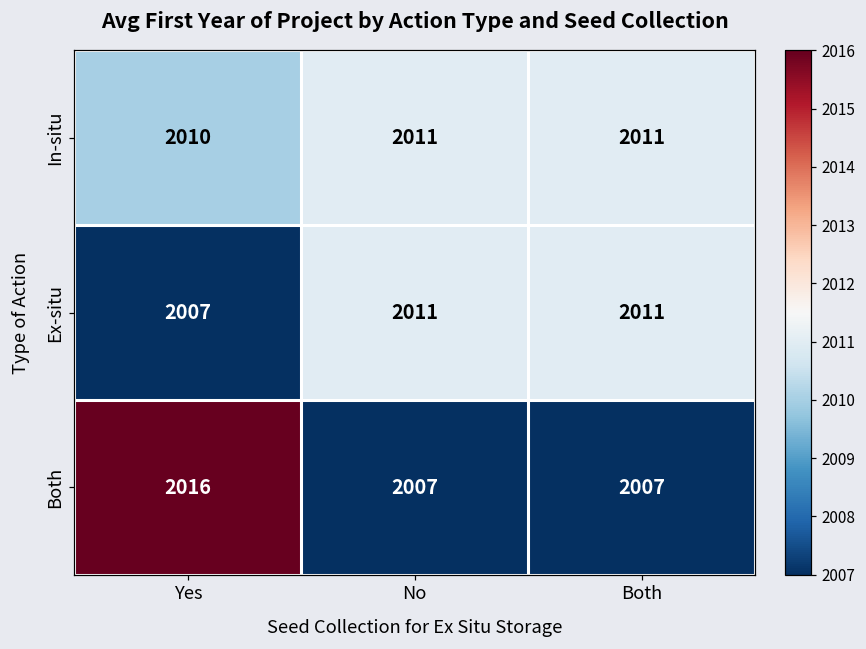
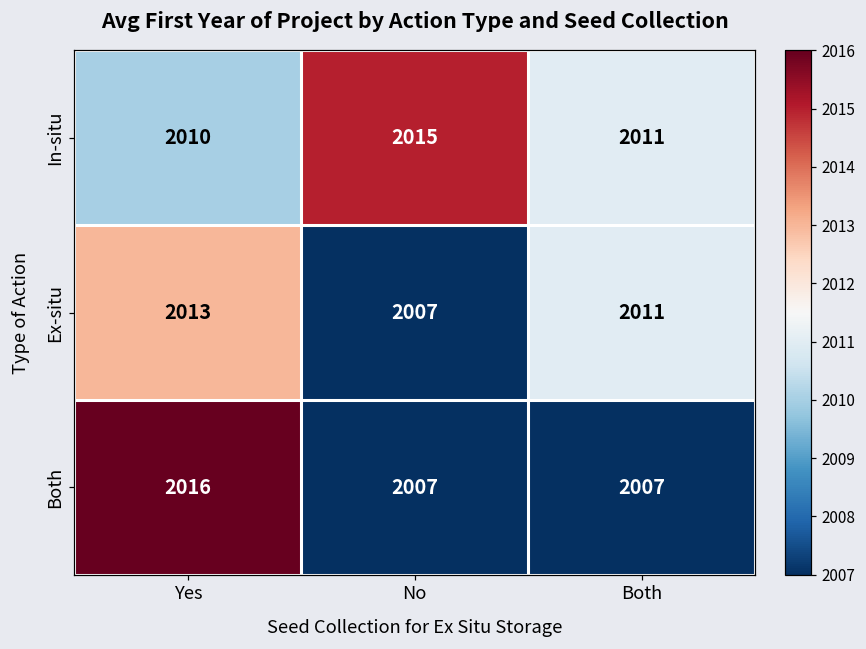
In-situ, No: 2011 -> 2015
Ex-situ, Yes: 2007 -> 2013
Ex-situ, No: 2011 -> 2007
